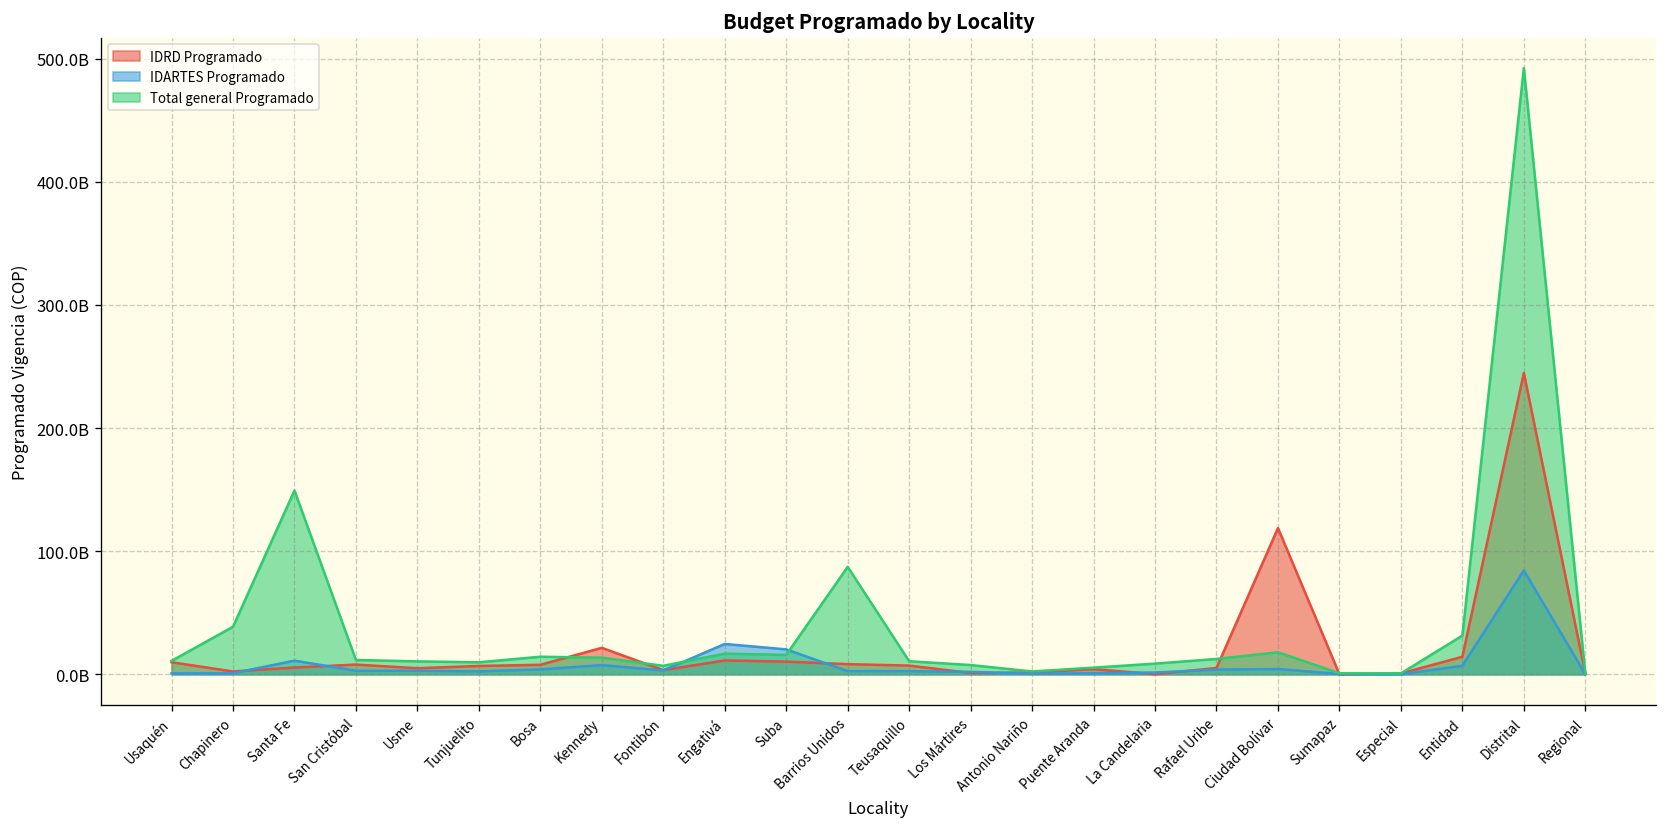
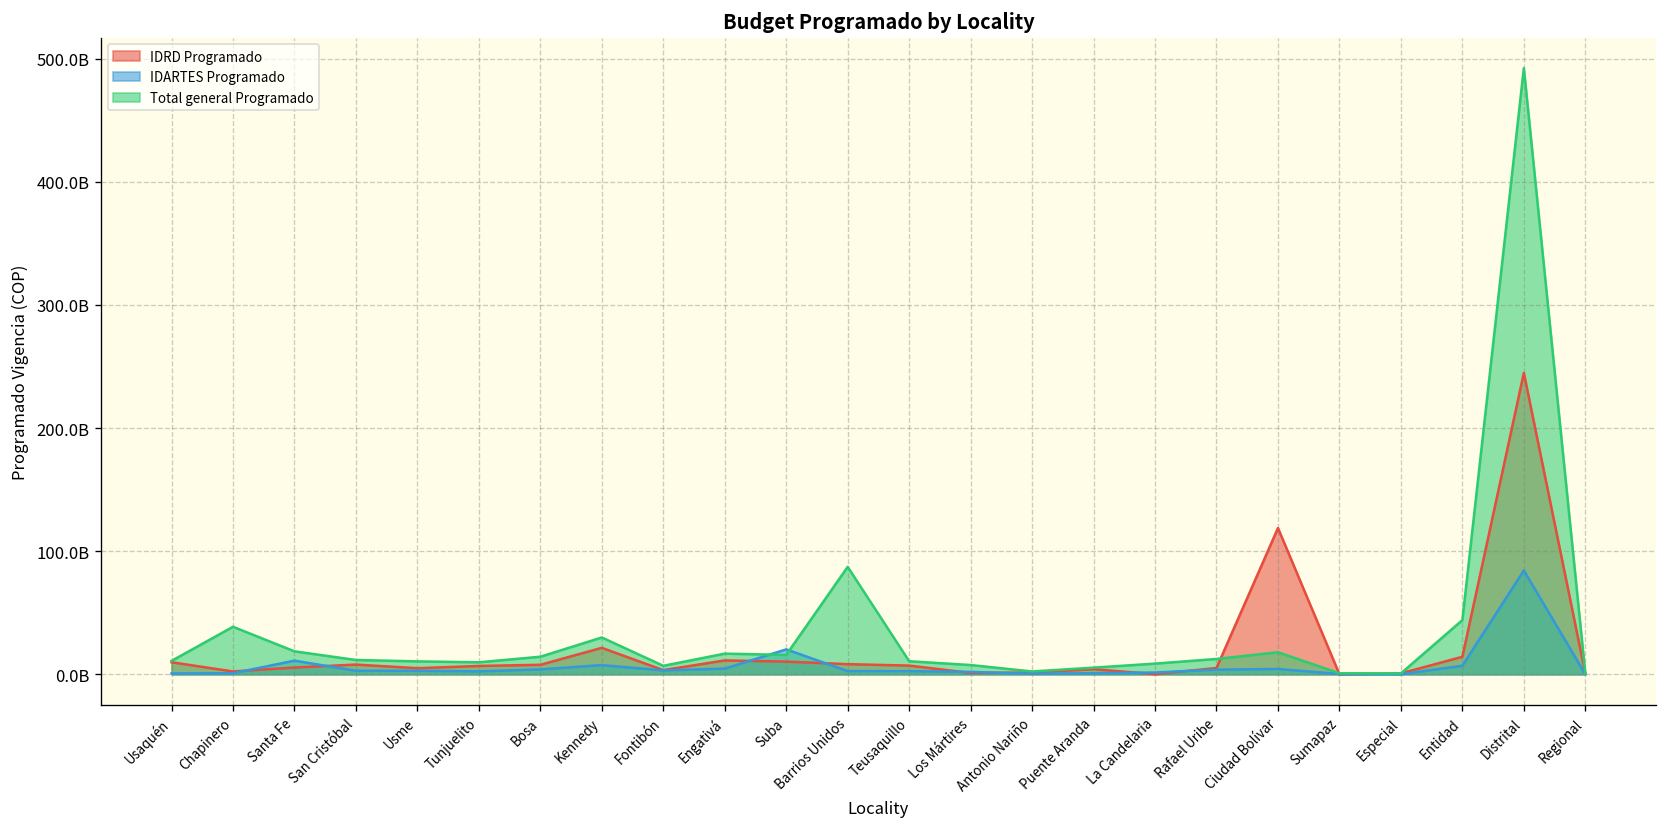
Total general Programado, Santa Fe: 149000000000 -> 19000000000
Total general Programado, Kennedy: 13000000000 -> 30000000000
IDARTES Programado, Engativá: 25000000000 -> 5000000000
Total general Programado, Entidad: 31000000000 -> 44000000000
